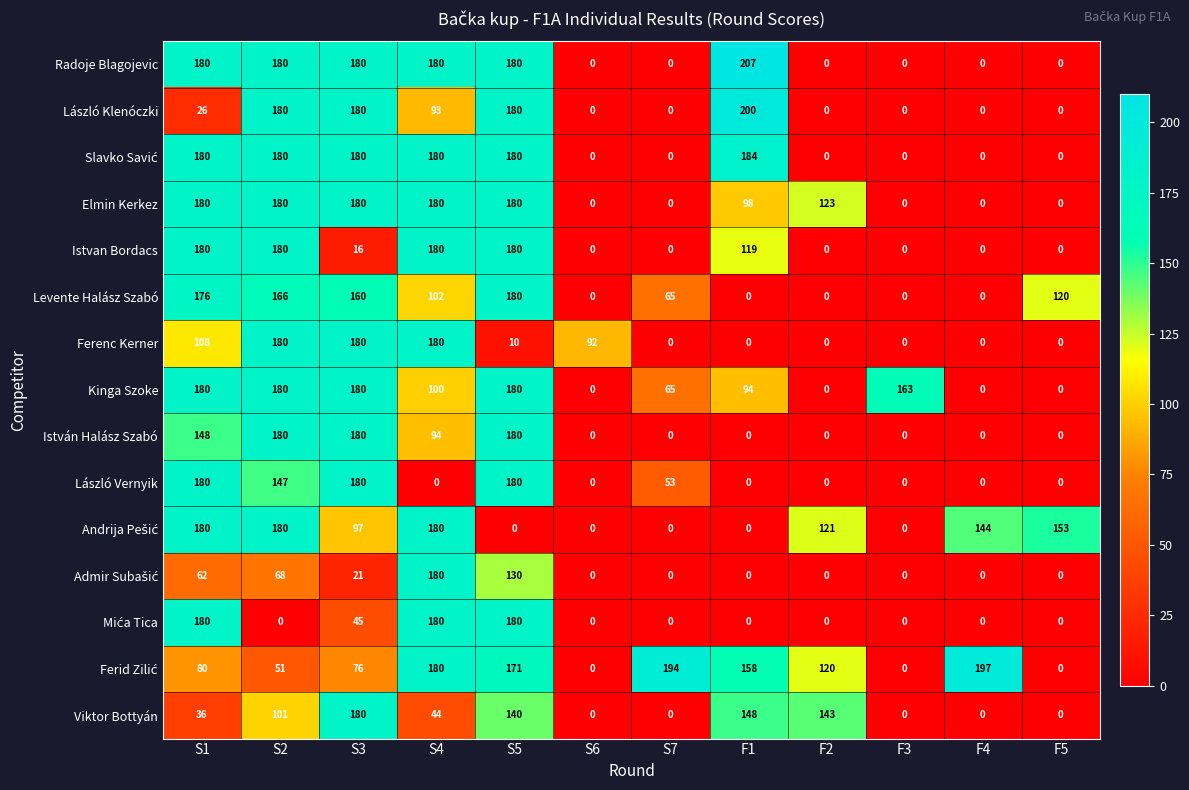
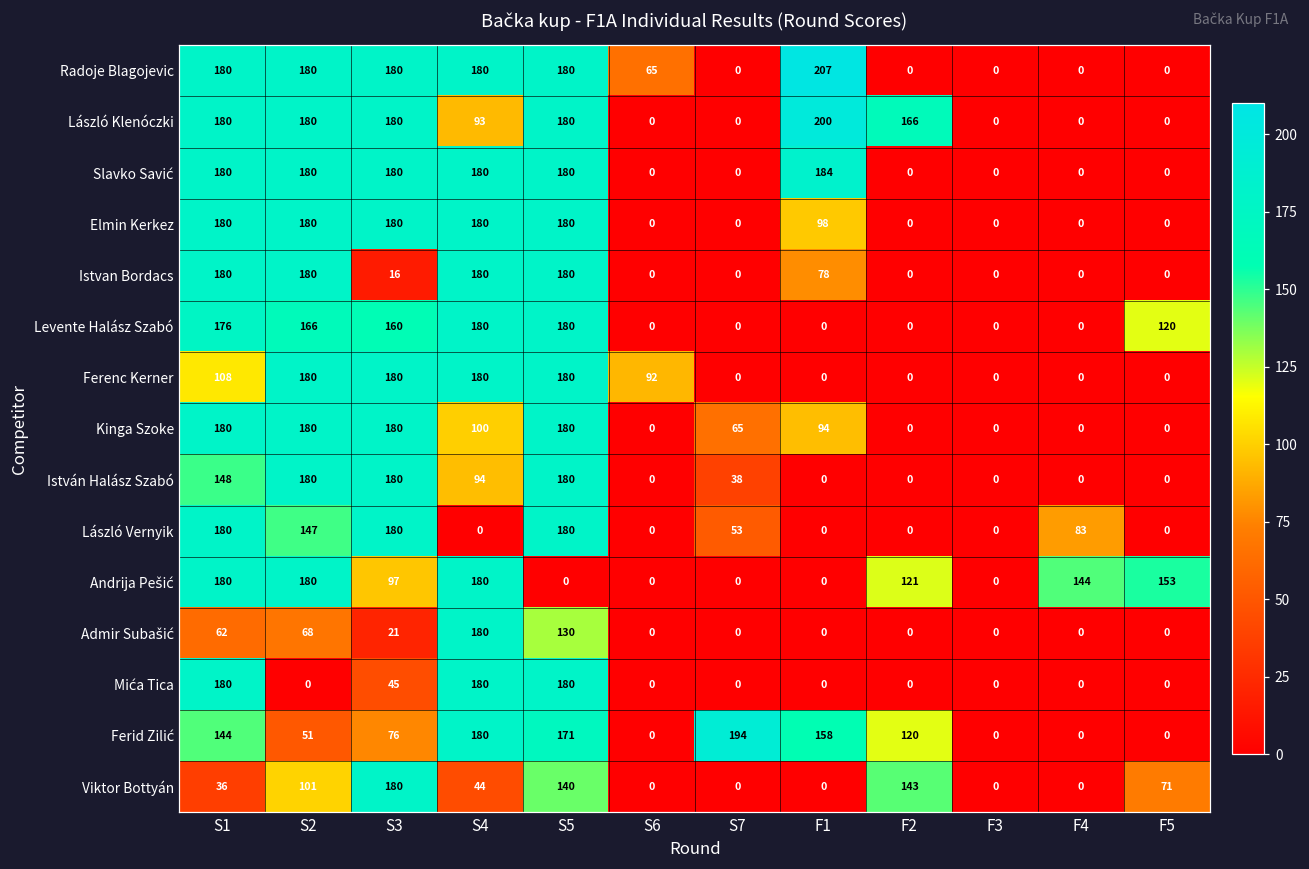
Radoje Blagojevic, S6: 0 -> 65
László Klenóczki, S1: 26 -> 180
László Klenóczki, F2: 0 -> 166
Elmin Kerkez, F2: 123 -> 0
Istvan Bordacs, F1: 119 -> 78
Levente Halász Szabó, S4: 102 -> 180
Levente Halász Szabó, S7: 65 -> 0
Ferenc Kerner, S5: 10 -> 180
Kinga Szoke, F3: 163 -> 0
István Halász Szabó, S7: 0 -> 38
László Vernyik, F4: 0 -> 83
Ferid Zilić, S1: 80 -> 144
Ferid Zilić, F4: 197 -> 0
Viktor Bottyán, F1: 148 -> 0
Viktor Bottyán, F5: 0 -> 71
